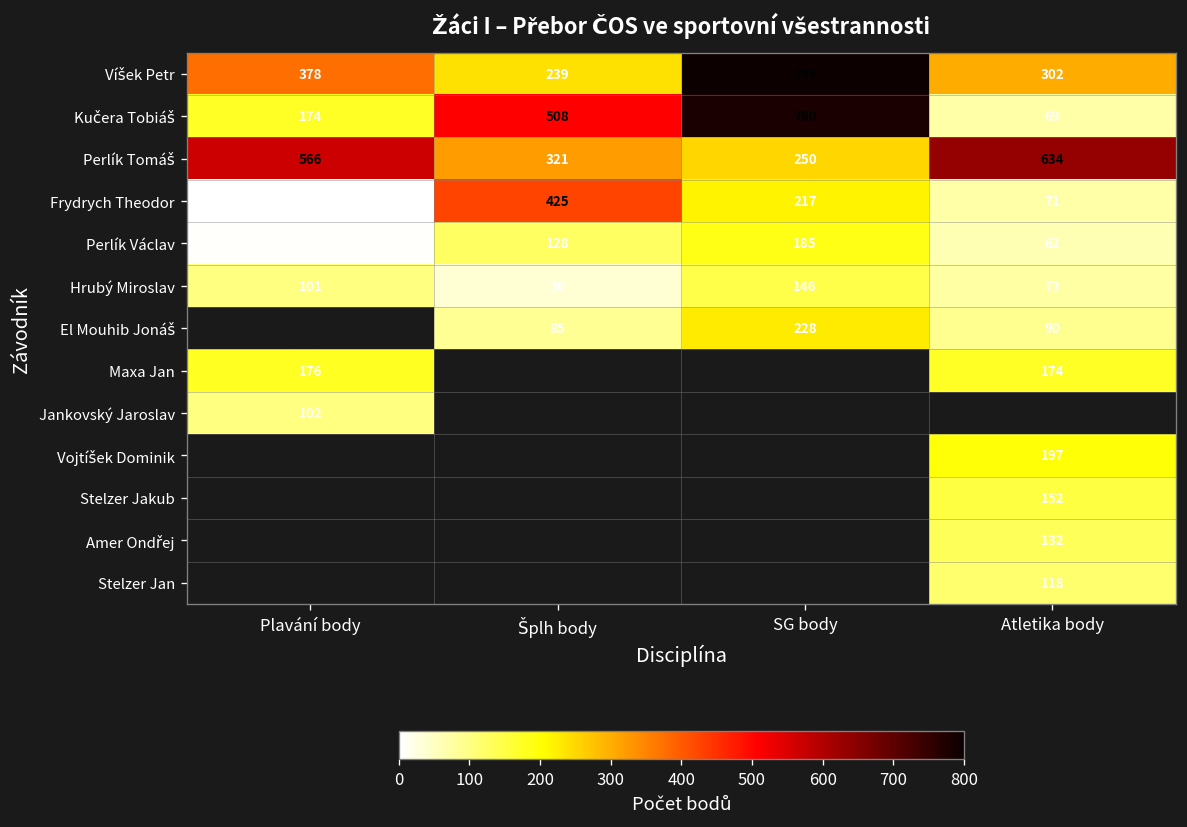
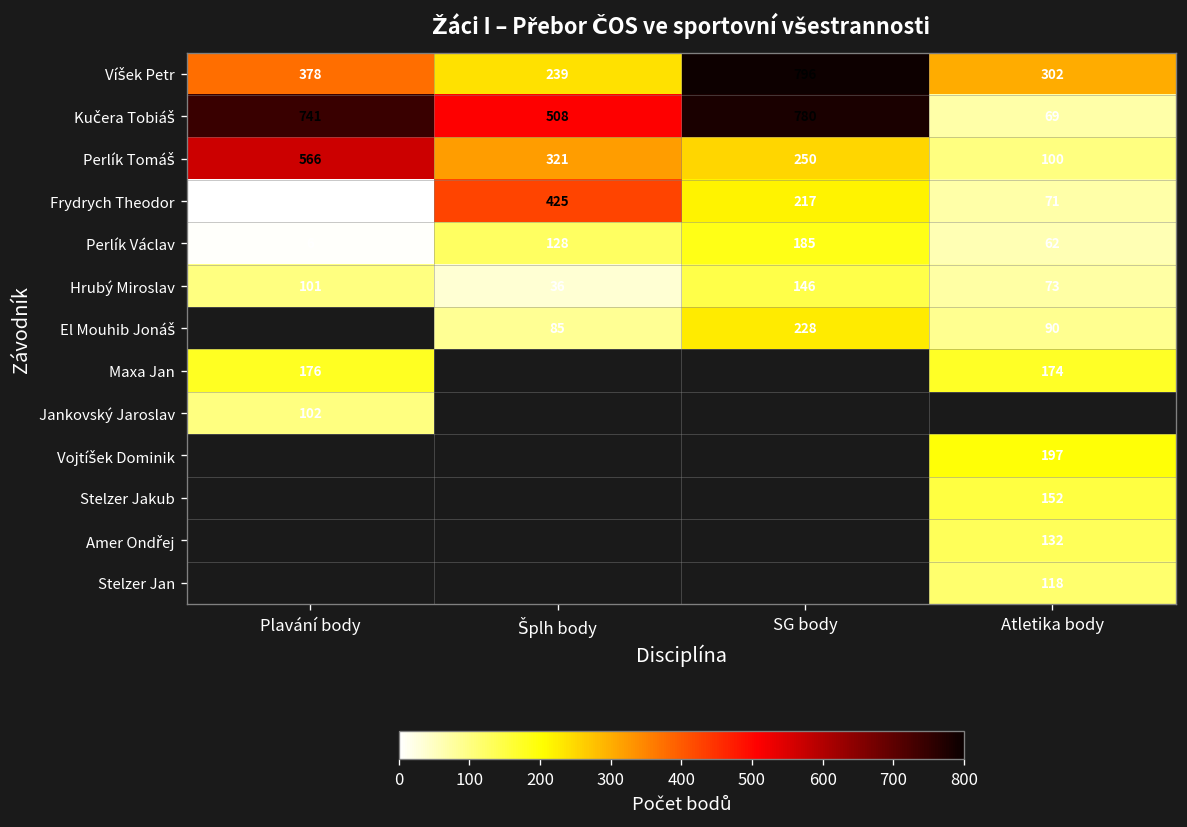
Kučera Tobiáš, Plavání body: 174 -> 741
Perlík Tomáš, Atletika body: 634 -> 100
